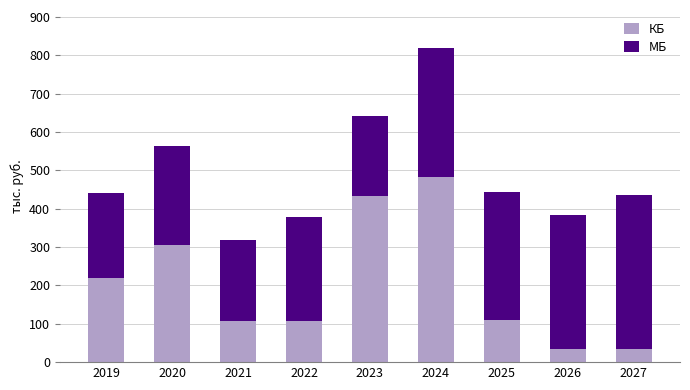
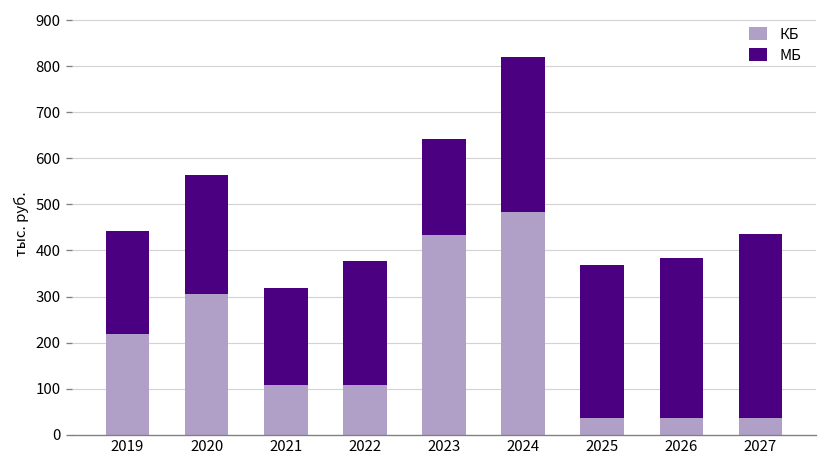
КБ, 2025: 110 -> 40
